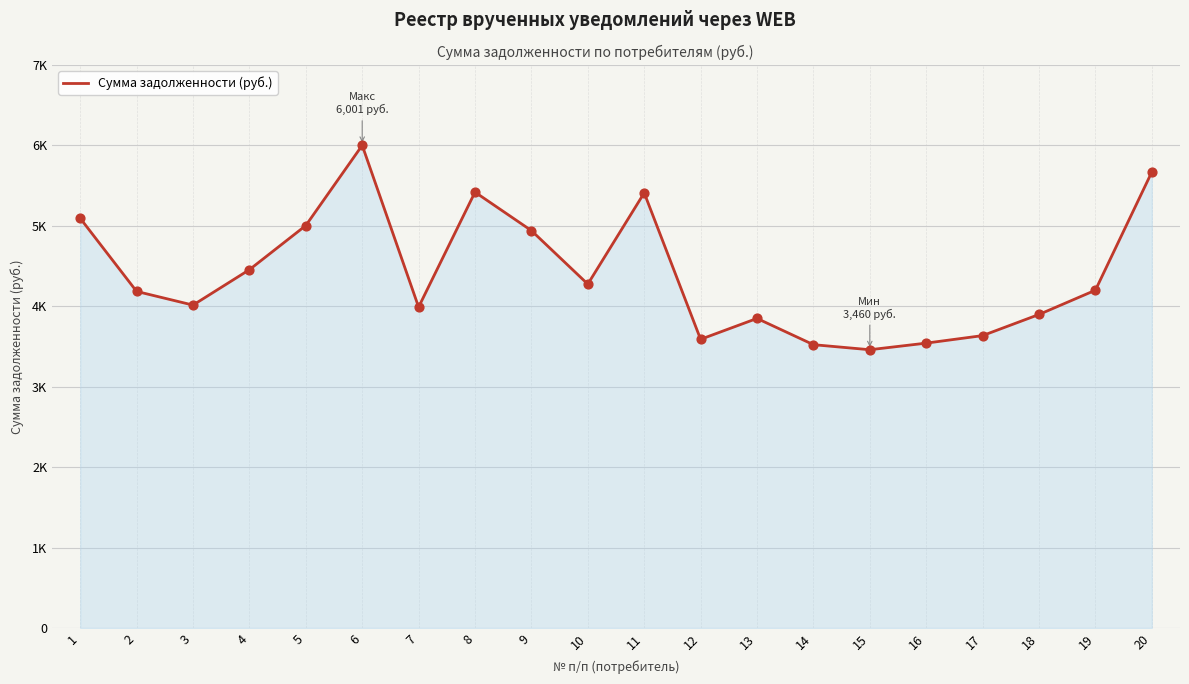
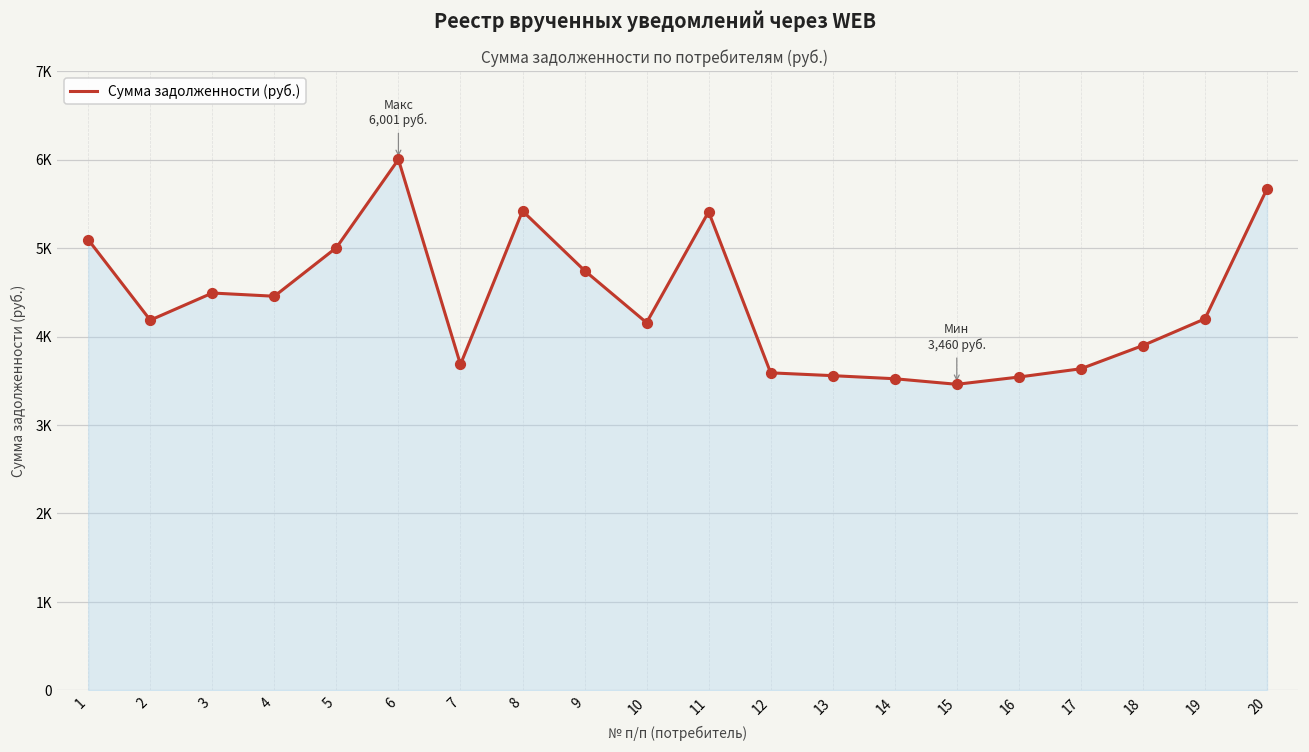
3: 4000 -> 4500
7: 4000 -> 3700
9: 4900 -> 4700
10: 4300 -> 4200
13: 3800 -> 3600
